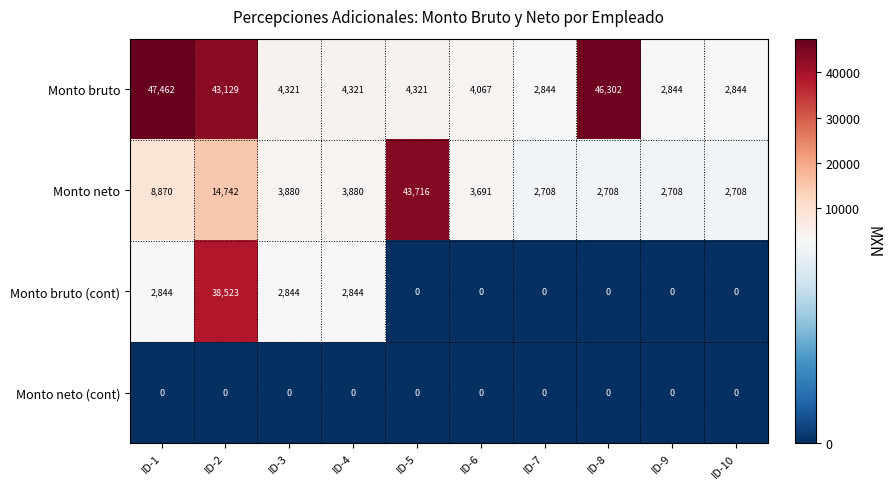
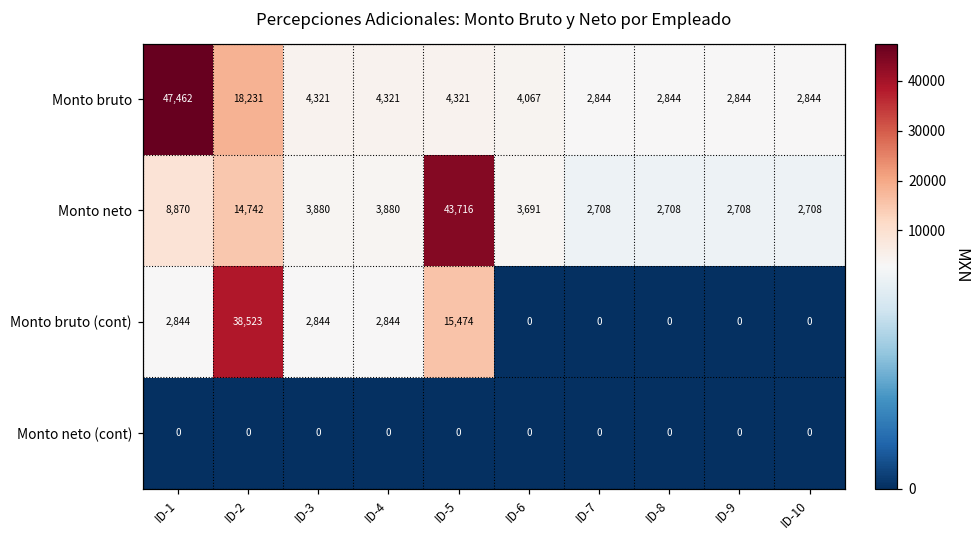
Monto bruto, ID-2: 43,129 -> 18,231
Monto bruto, ID-8: 46,302 -> 2,844
Monto bruto (cont), ID-5: 0 -> 15,474
